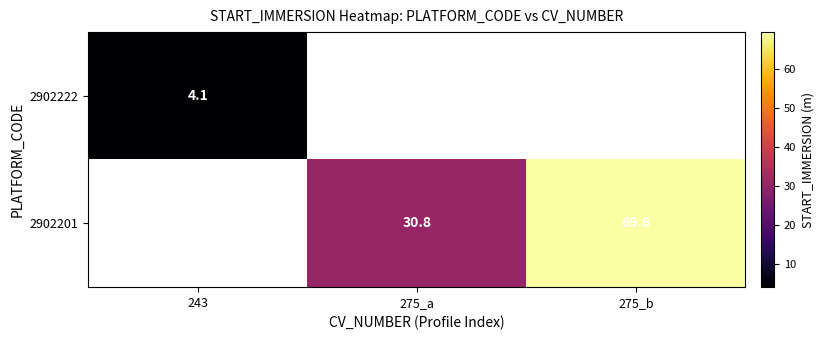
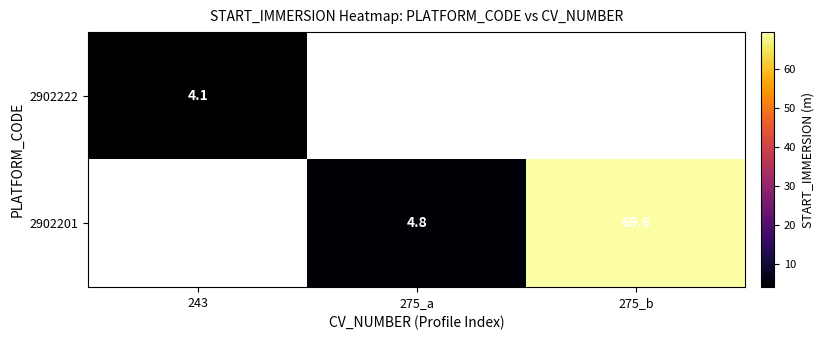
2902201, 275_a: 30.8 -> 4.8
